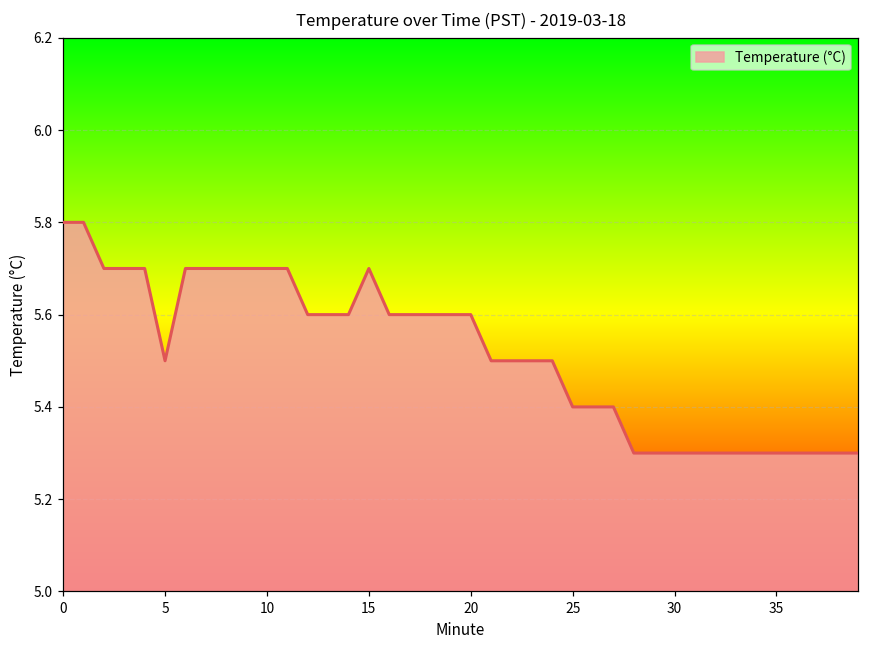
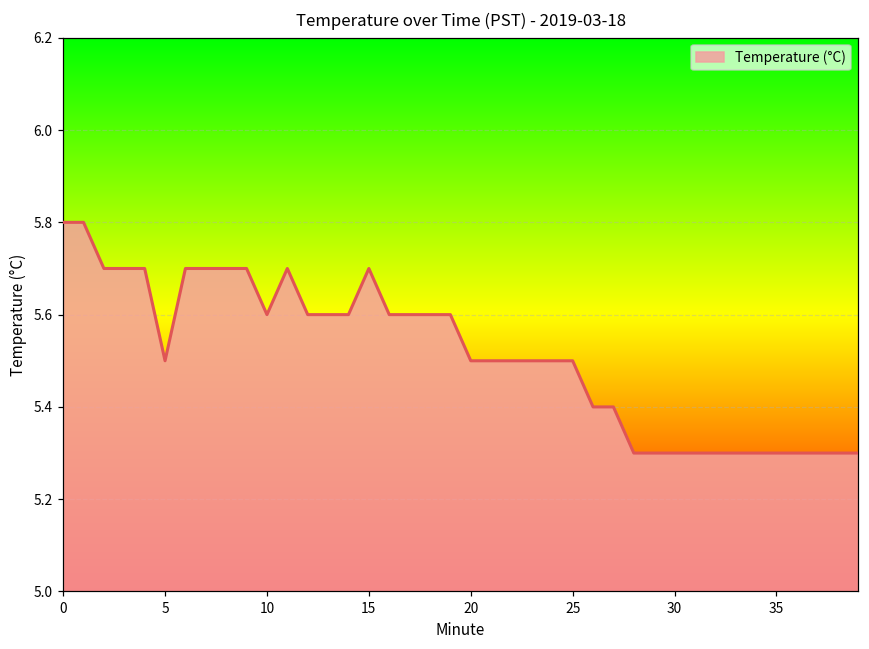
10: 5.7 -> 5.6
20: 5.6 -> 5.5
25: 5.4 -> 5.5
